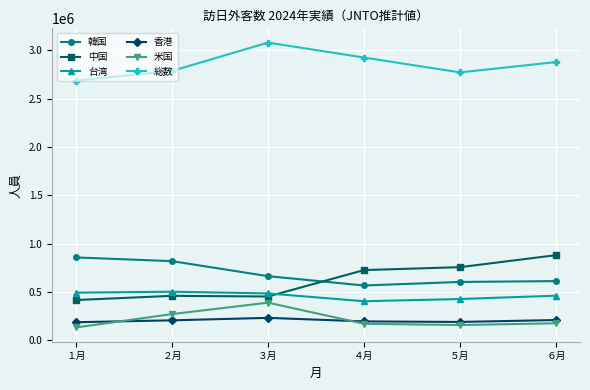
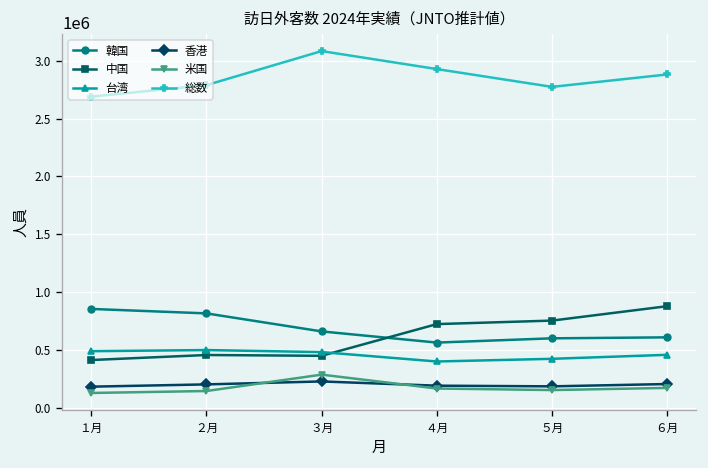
米国, ２月: 300000 -> 100000
米国, ３月: 400000 -> 300000
